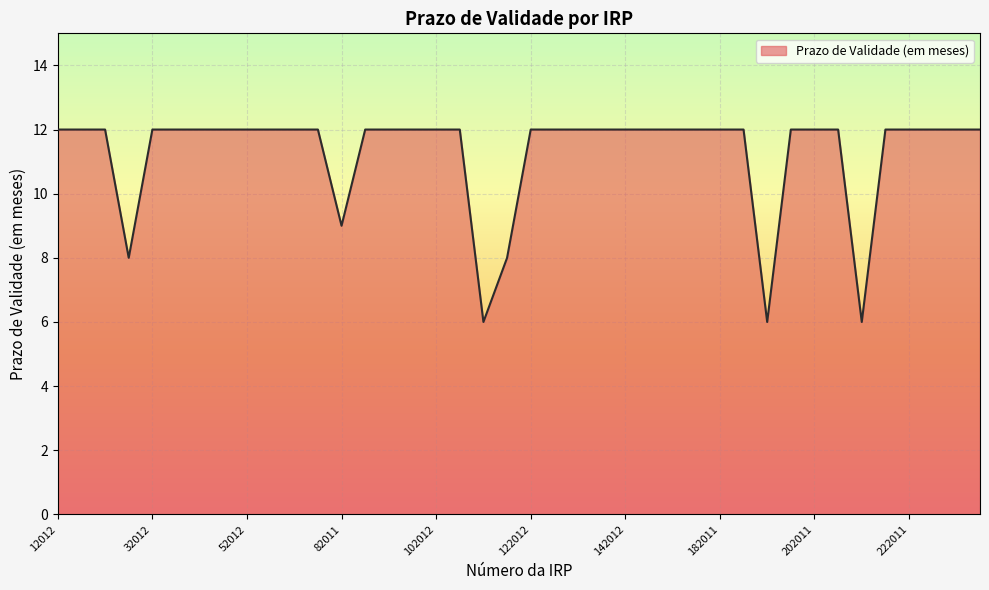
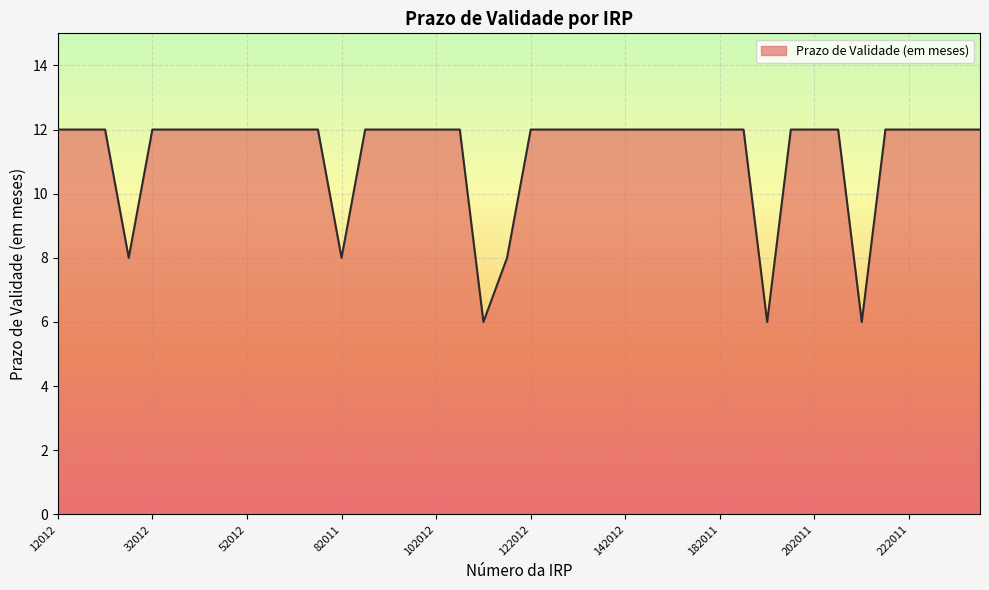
82011: 9 -> 8
